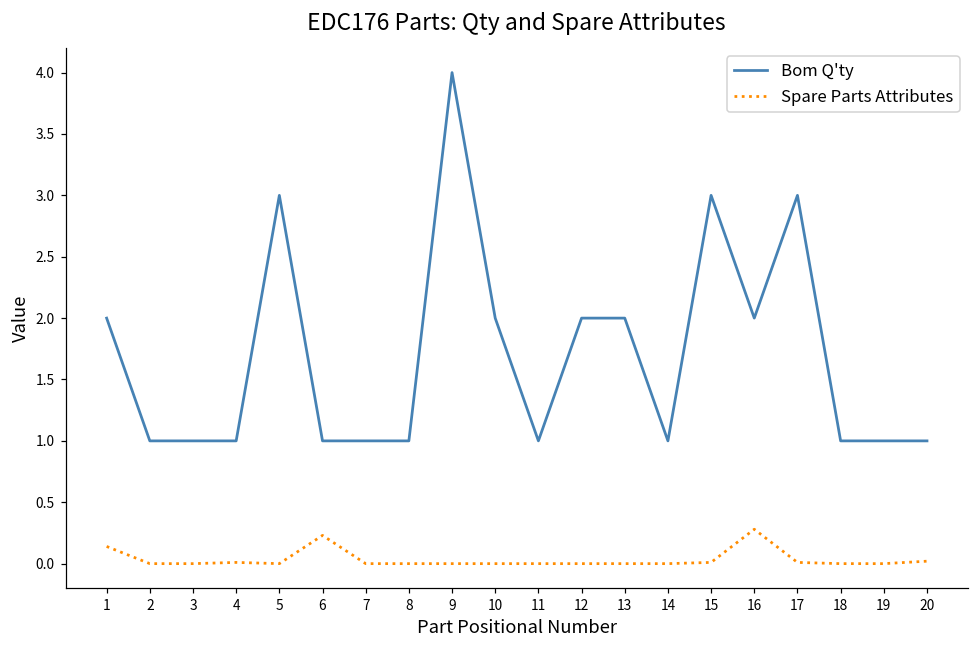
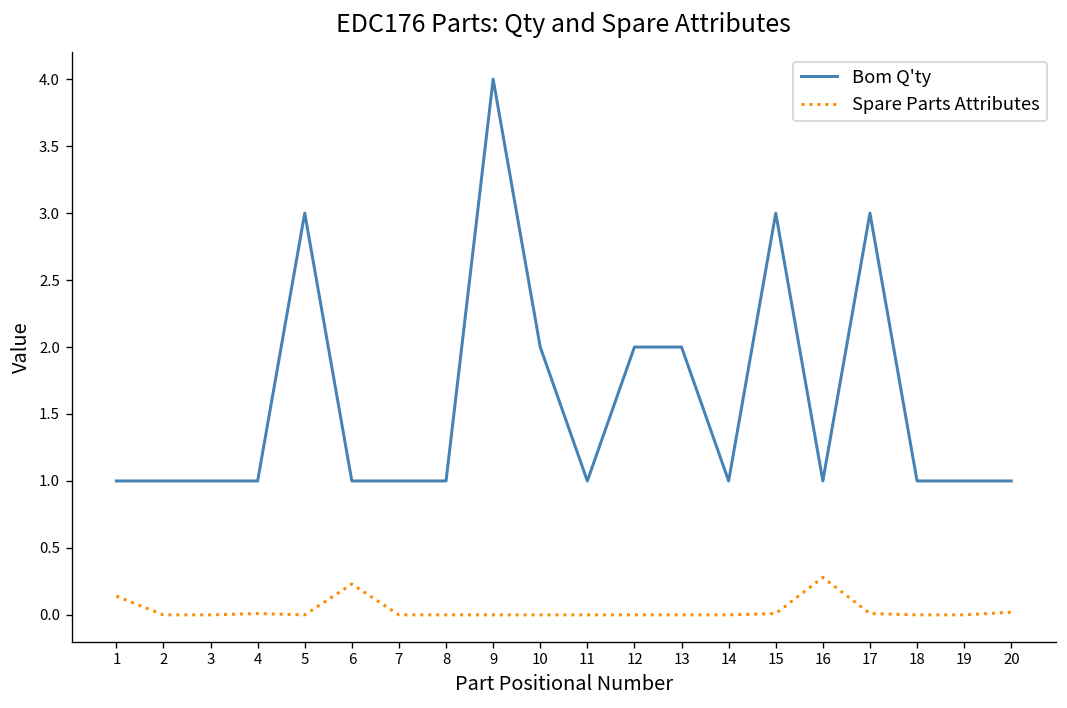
Bom Q'ty, 1: 2 -> 1
Bom Q'ty, 16: 2 -> 1
